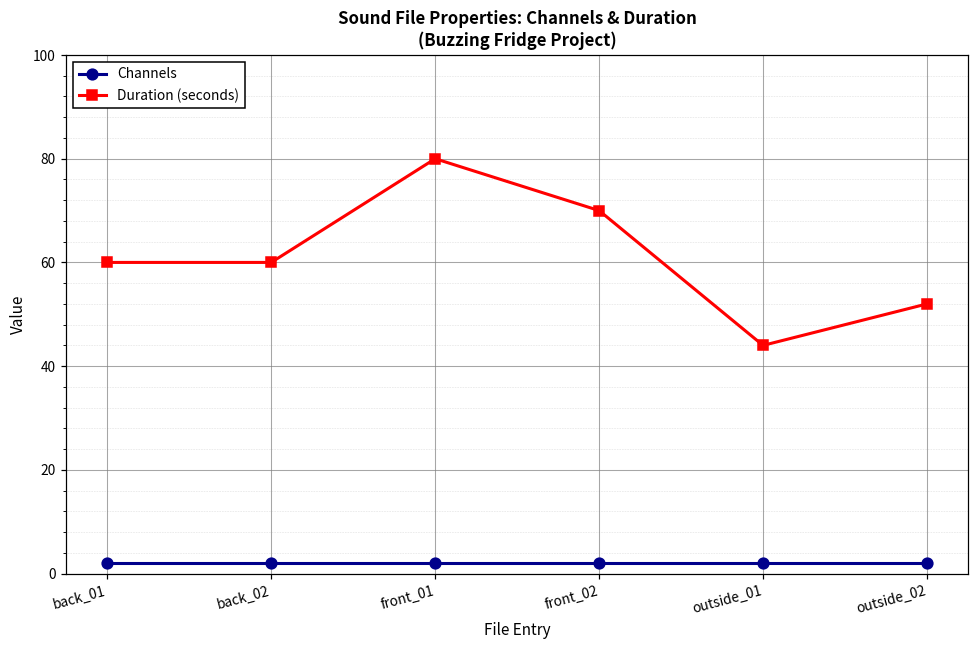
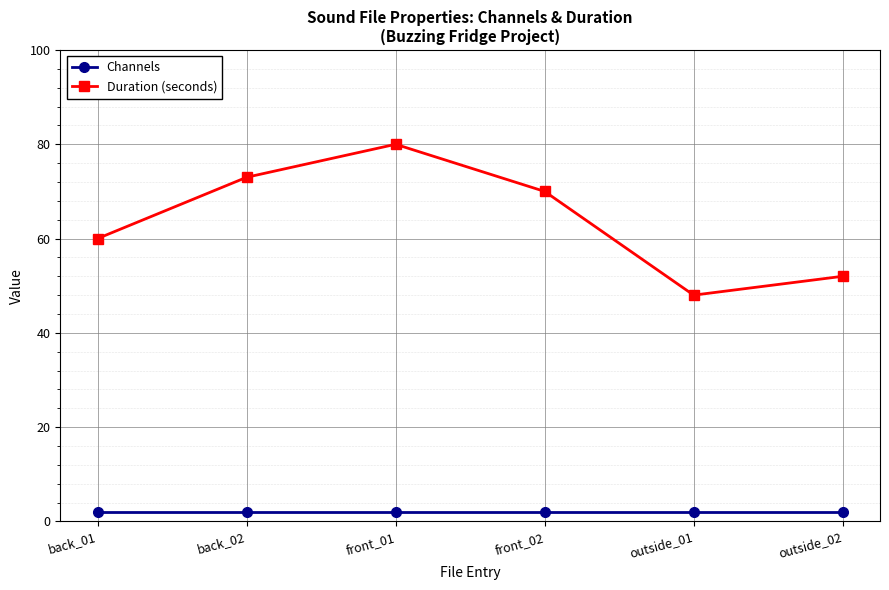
Duration (seconds), back_02: 60 -> 73
Duration (seconds), outside_01: 44 -> 48
